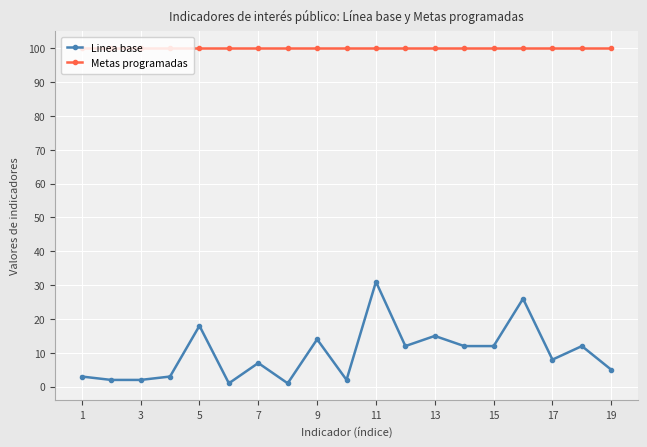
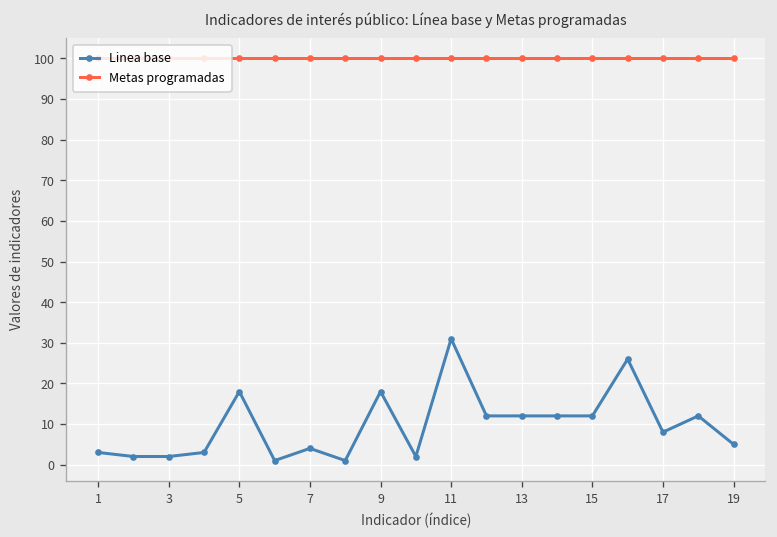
Linea base, 7: 7 -> 4
Linea base, 9: 14 -> 18
Linea base, 13: 15 -> 12
